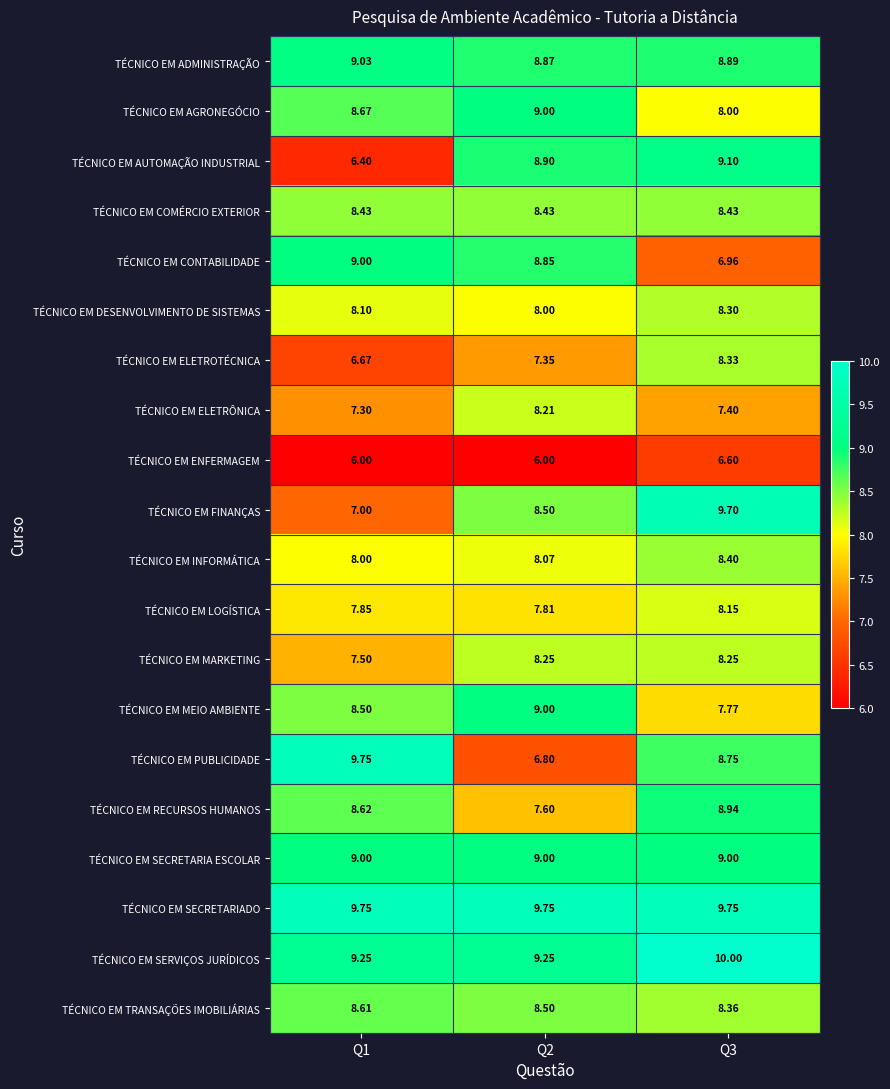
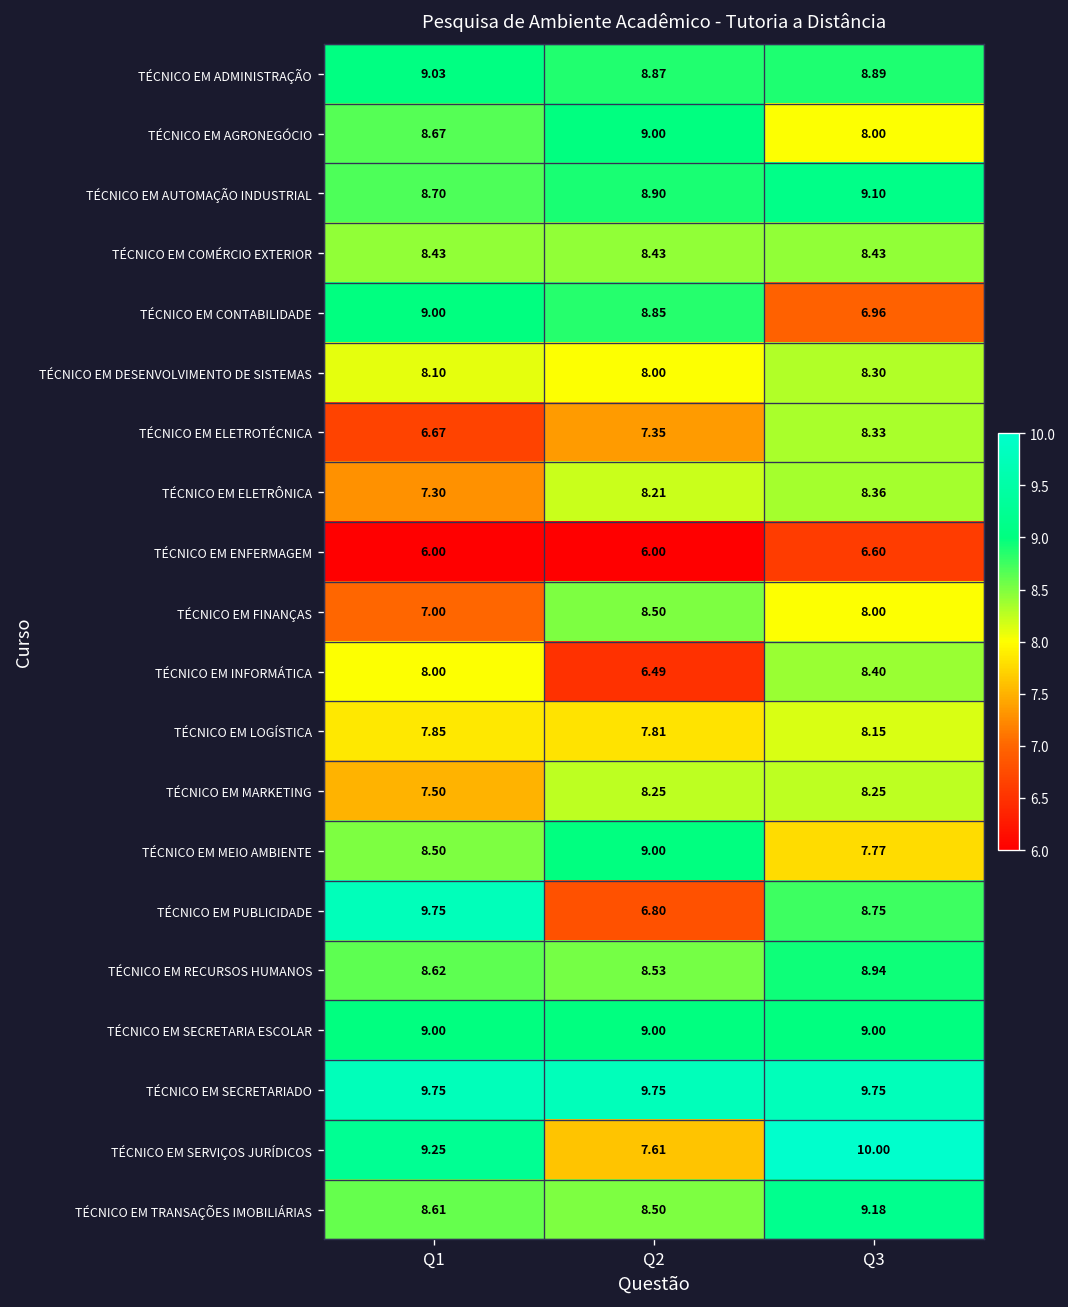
TÉCNICO EM AUTOMAÇÃO INDUSTRIAL, Q1: 6.40 -> 8.70
TÉCNICO EM ELETRÔNICA, Q3: 7.40 -> 8.36
TÉCNICO EM FINANÇAS, Q3: 9.70 -> 8.00
TÉCNICO EM INFORMÁTICA, Q2: 8.07 -> 6.49
TÉCNICO EM RECURSOS HUMANOS, Q2: 7.60 -> 8.53
TÉCNICO EM SERVIÇOS JURÍDICOS, Q2: 9.25 -> 7.61
TÉCNICO EM TRANSAÇÕES IMOBILIÁRIAS, Q3: 8.36 -> 9.18
